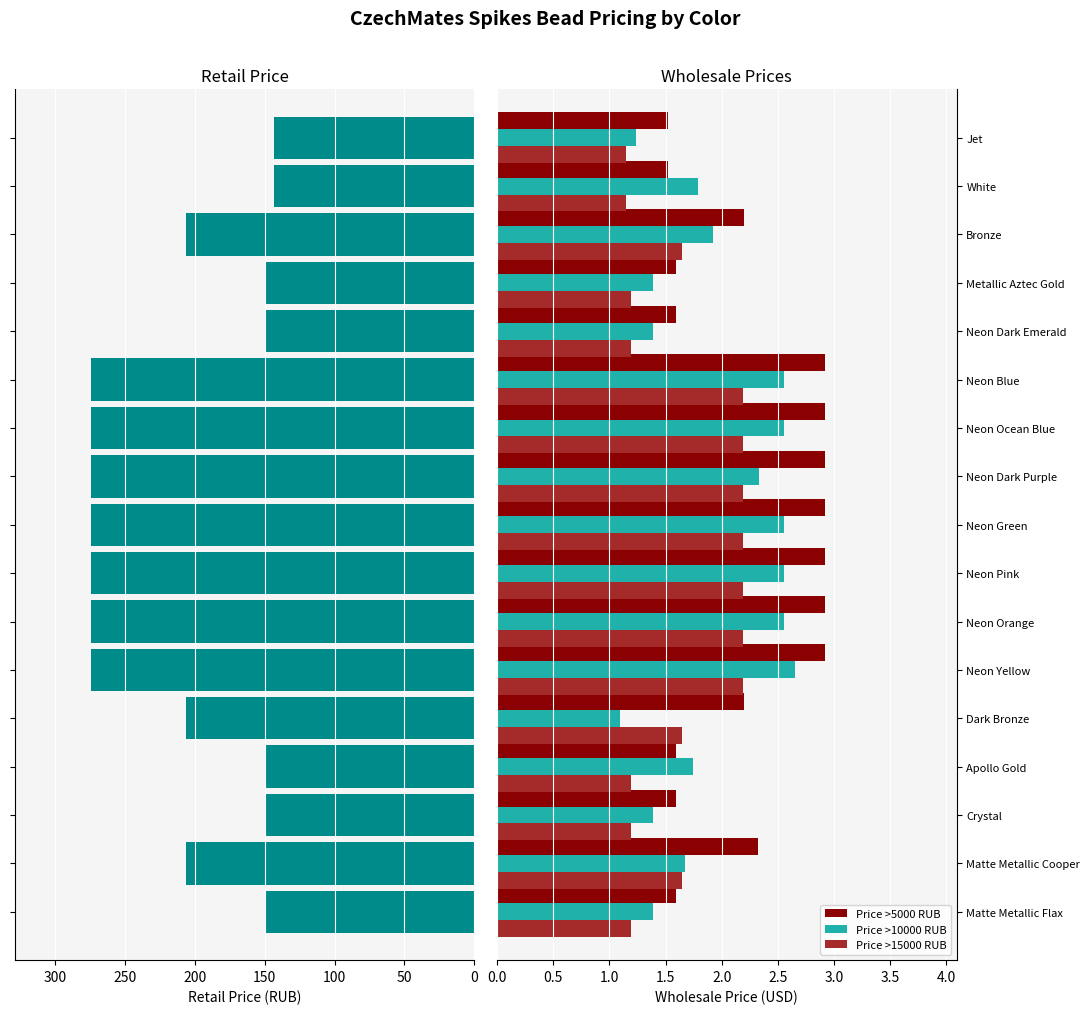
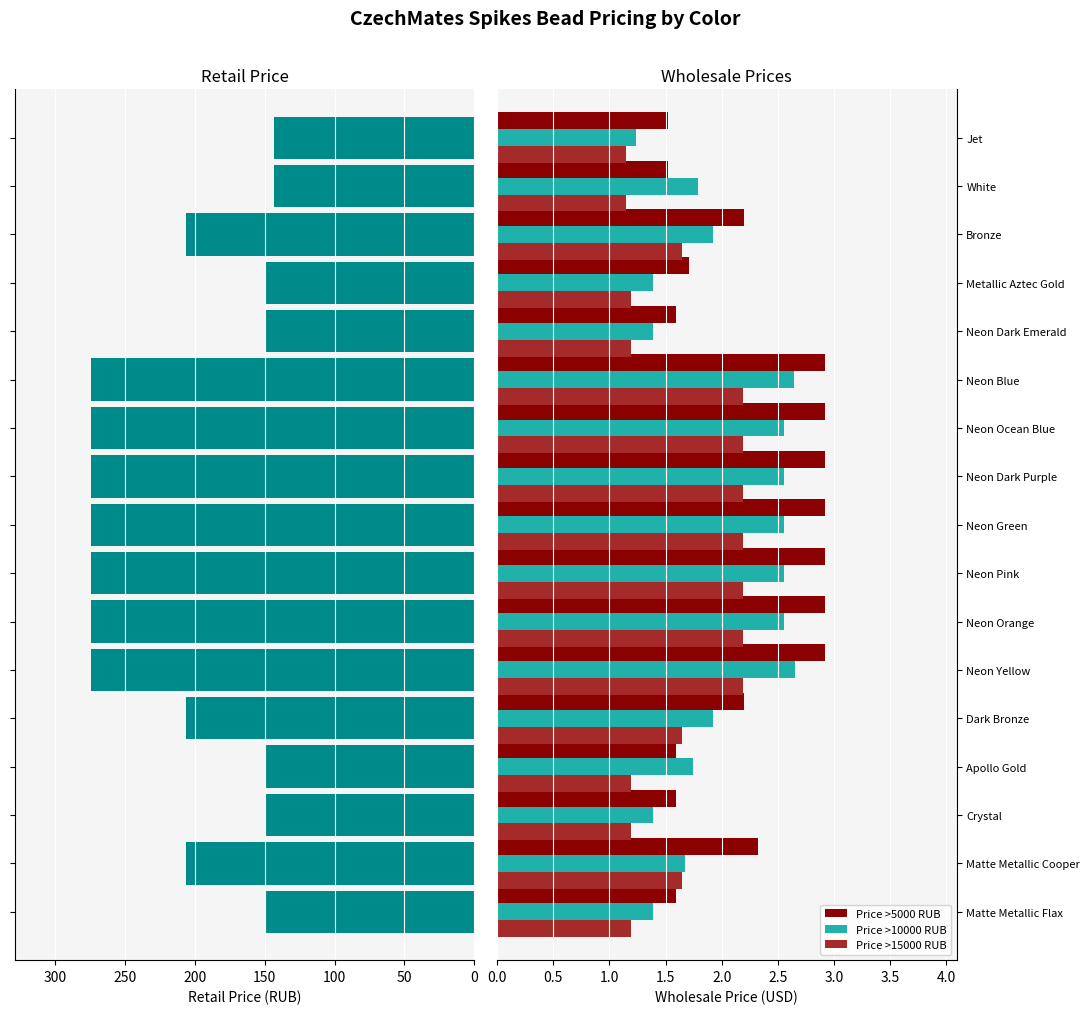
Wholesale Prices, Price >5000 RUB, Metallic Aztec Gold: 1.59 -> 1.71
Wholesale Prices, Price >10000 RUB, Neon Blue: 2.56 -> 2.65
Wholesale Prices, Price >10000 RUB, Neon Dark Purple: 2.33 -> 2.56
Wholesale Prices, Price >10000 RUB, Dark Bronze: 1.09 -> 1.92
